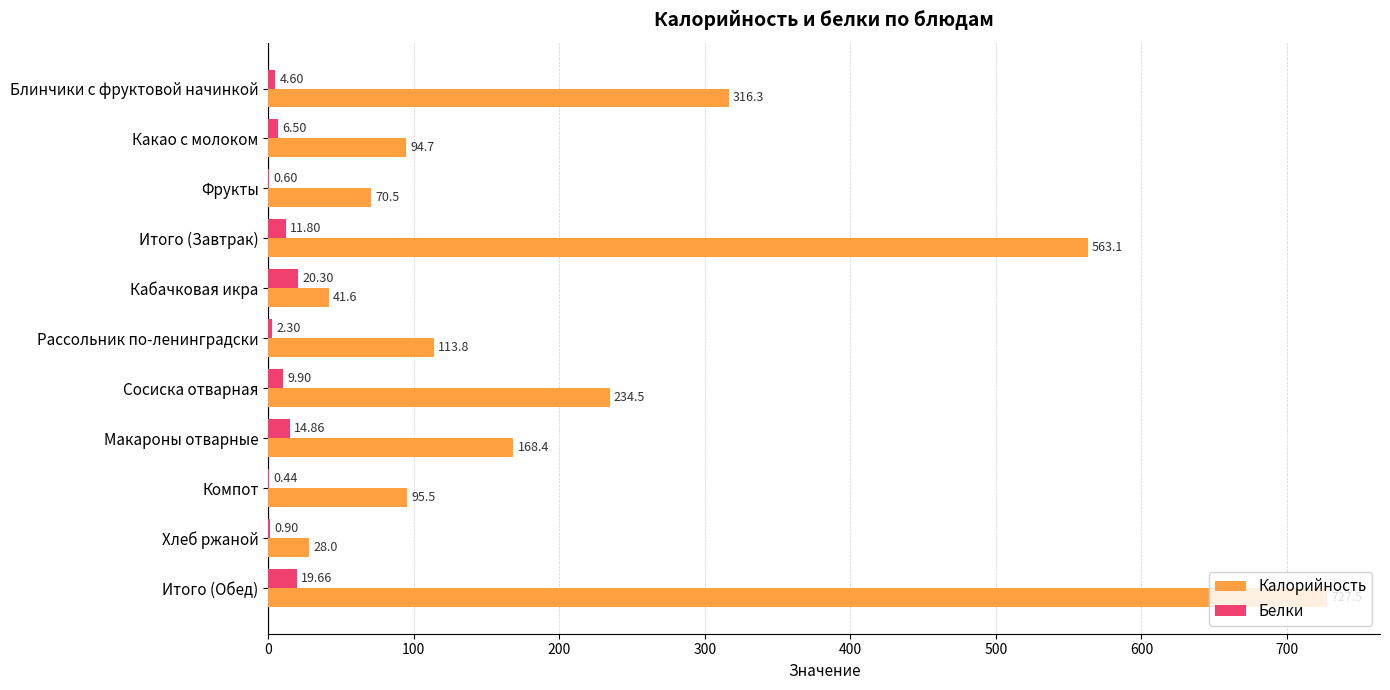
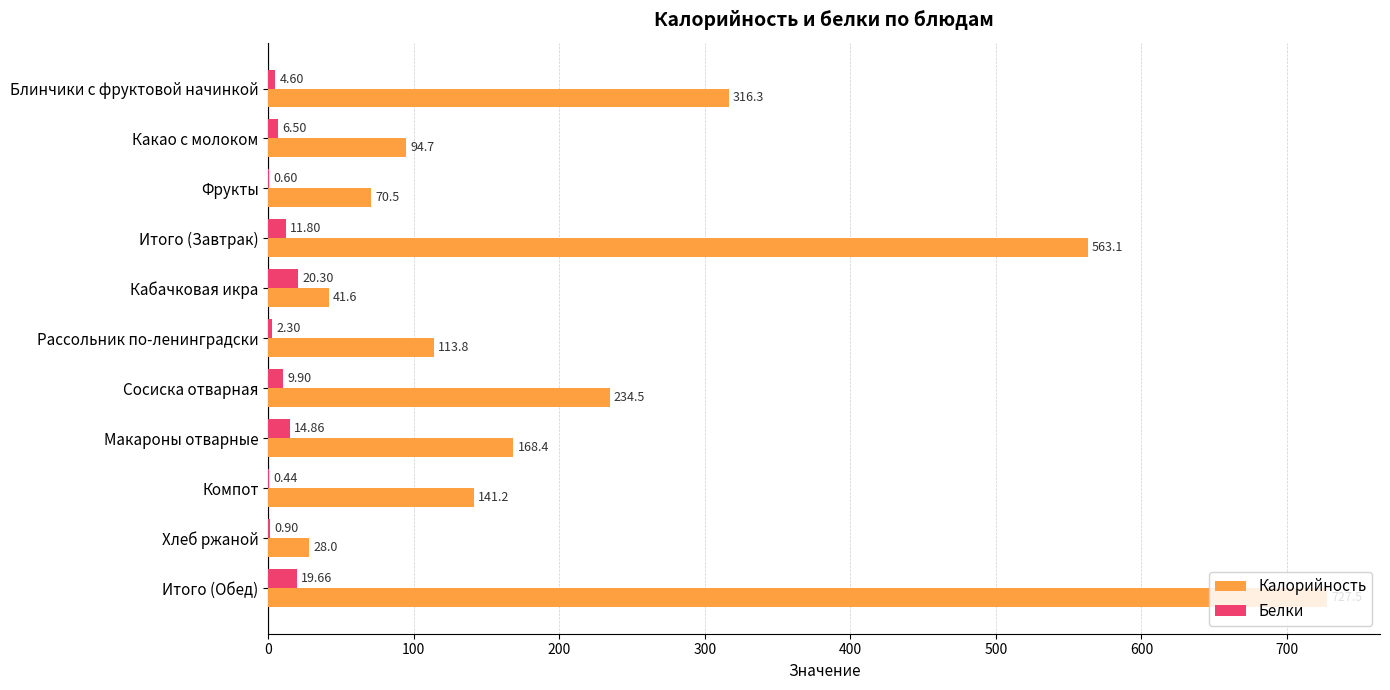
Калорийность, Компот: 95.5 -> 141.2
